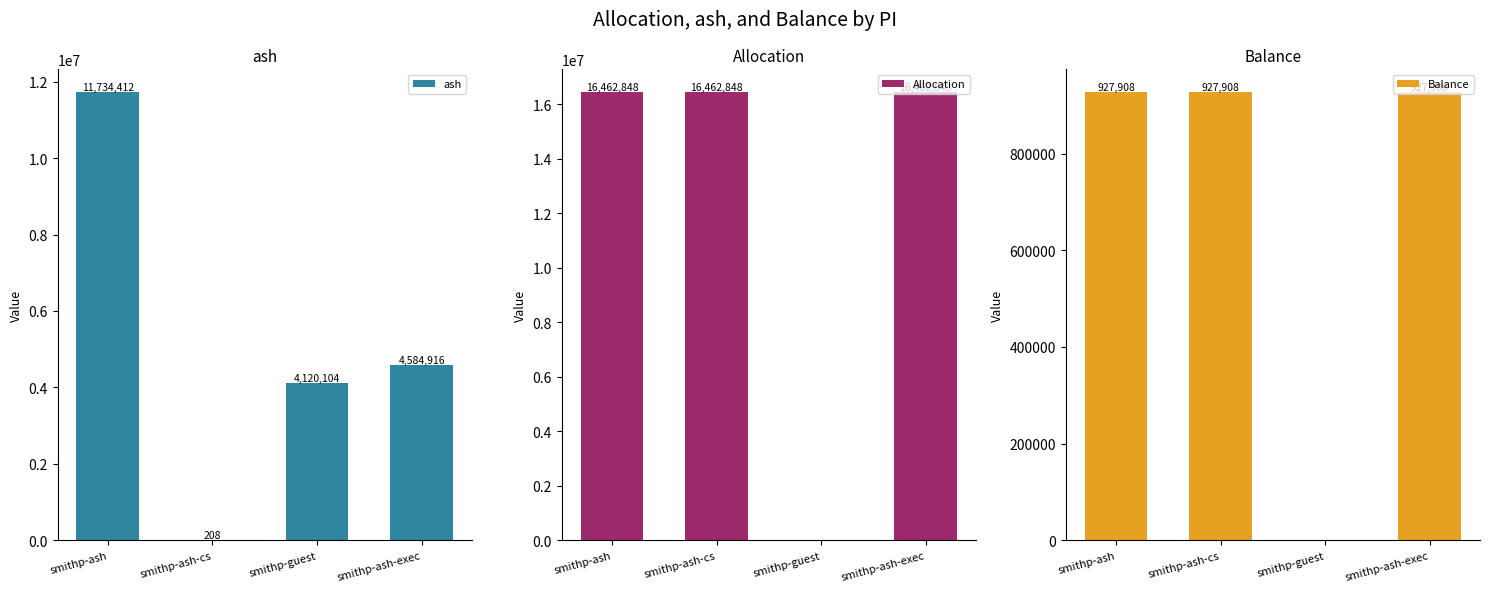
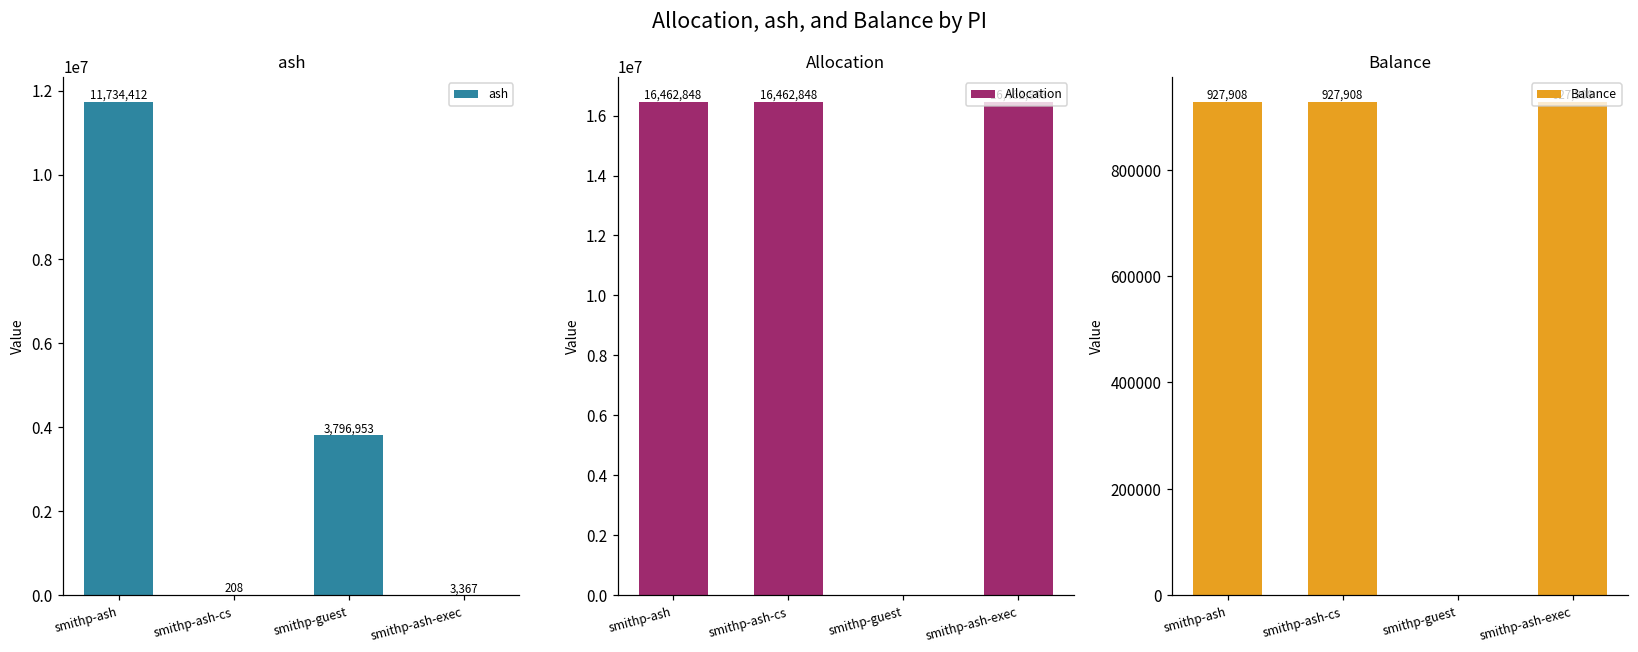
ash, smithp-guest: 4,120,104 -> 3,796,953
ash, smithp-ash-exec: 4,584,916 -> 3,367
